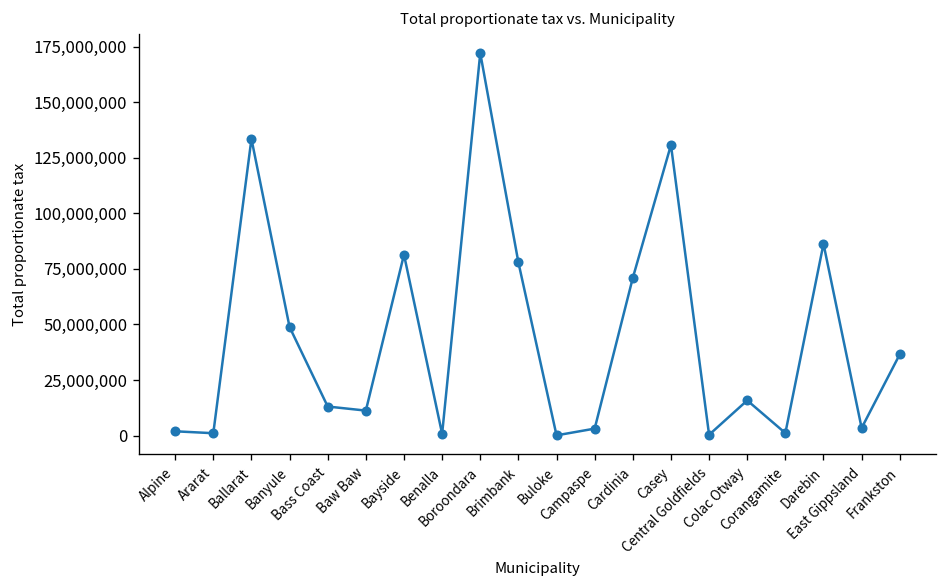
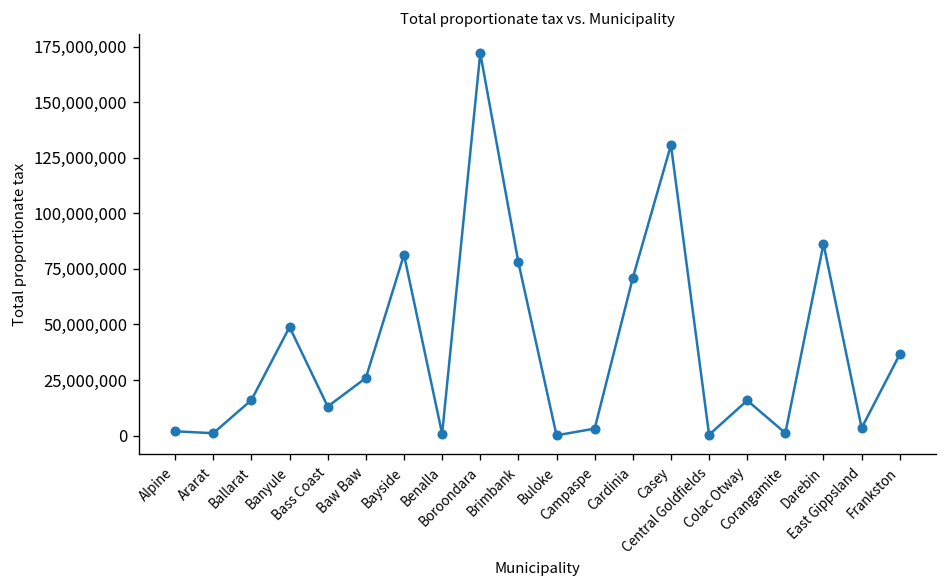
Ballarat: 134,000,000 -> 16,000,000
Baw Baw: 11,000,000 -> 26,000,000
